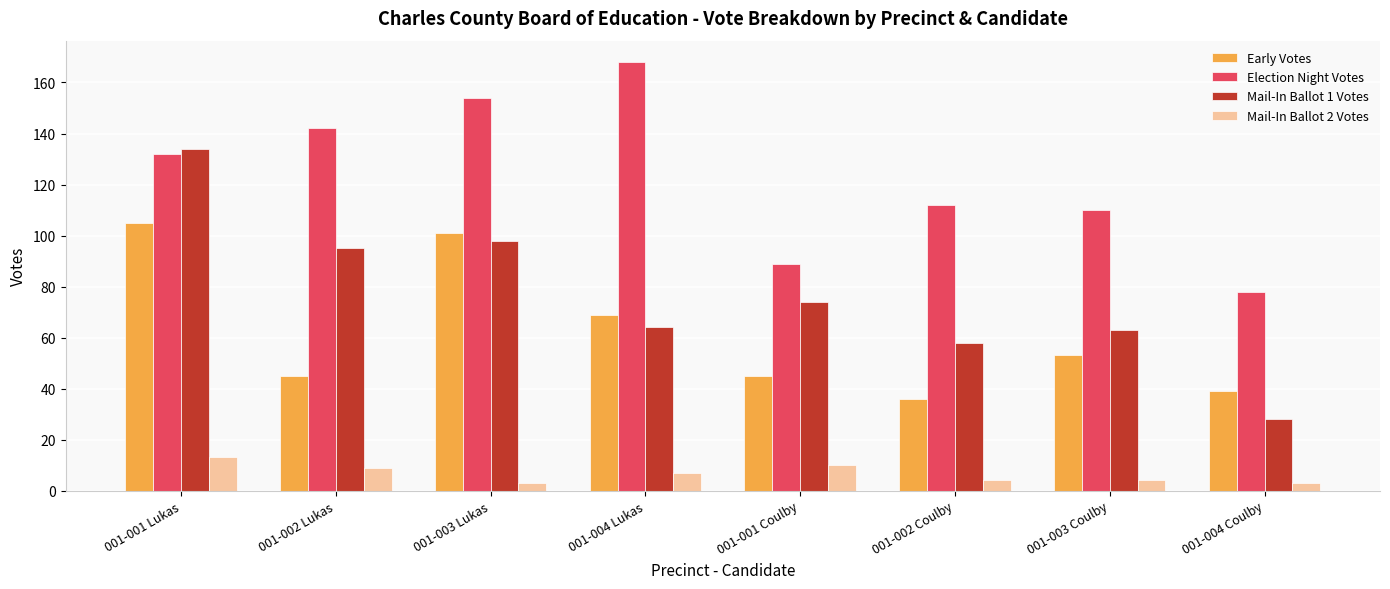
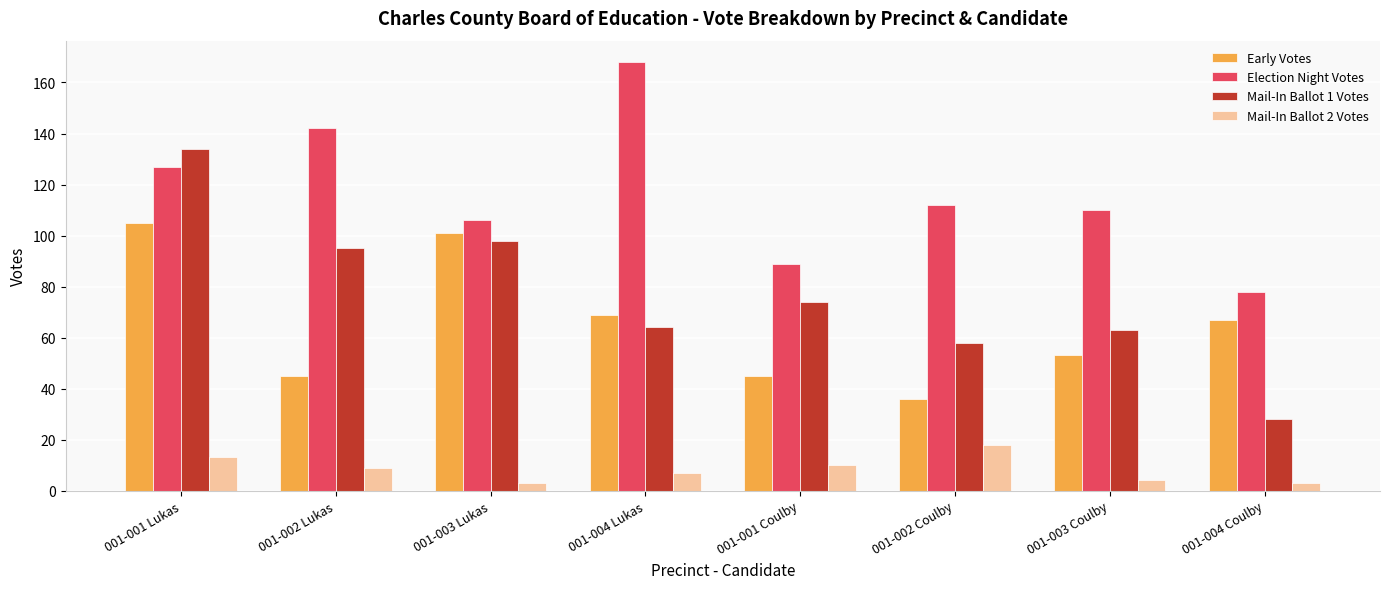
Election Night Votes, 001-001 Lukas: 132 -> 127
Election Night Votes, 001-003 Lukas: 154 -> 106
Mail-In Ballot 2 Votes, 001-002 Coulby: 4 -> 18
Early Votes, 001-004 Coulby: 39 -> 67
